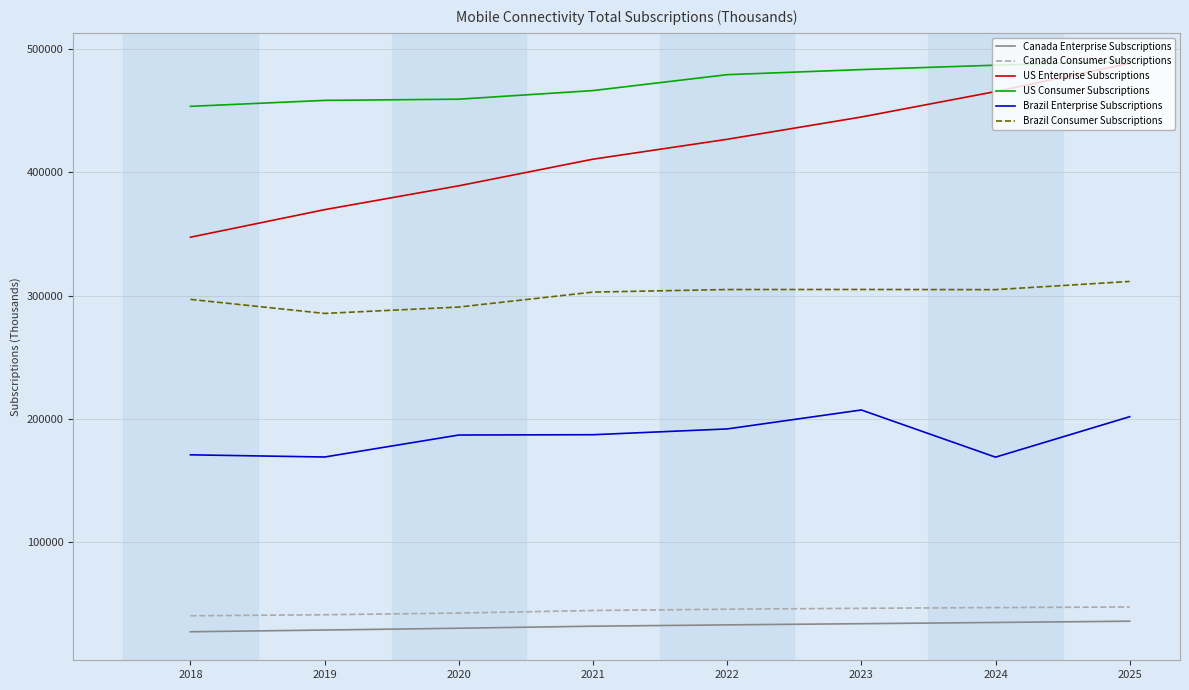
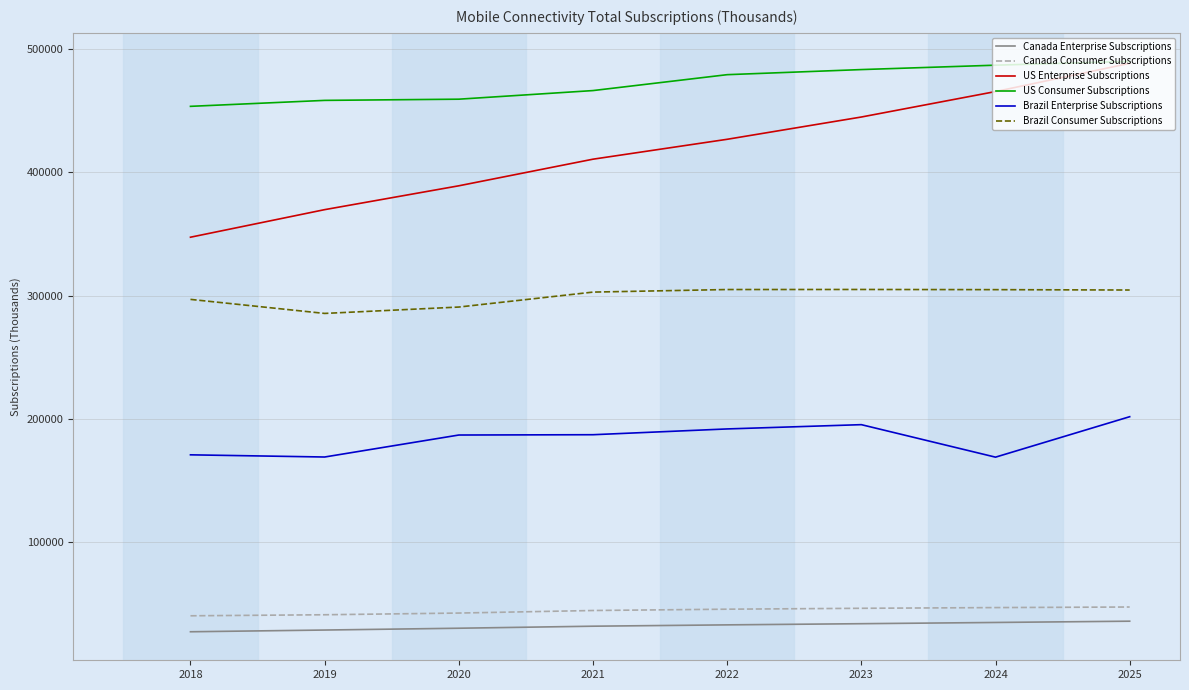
Brazil Enterprise Subscriptions, 2023: 207000 -> 195000
Brazil Consumer Subscriptions, 2025: 311000 -> 305000
